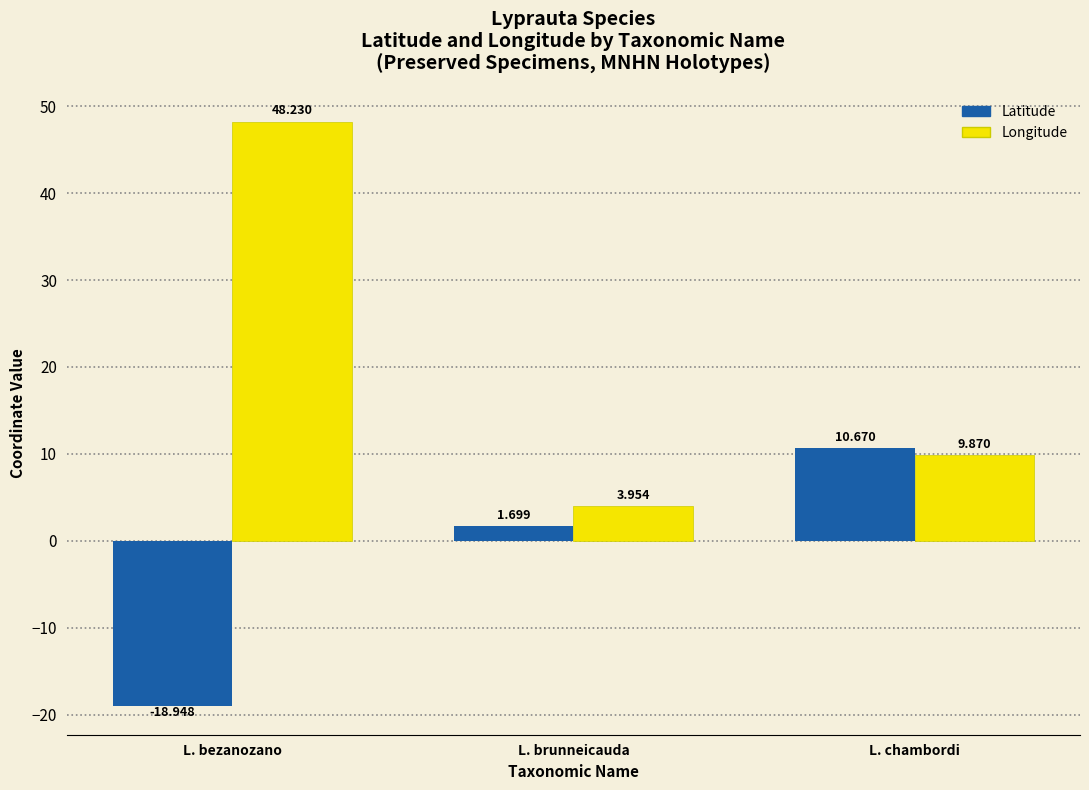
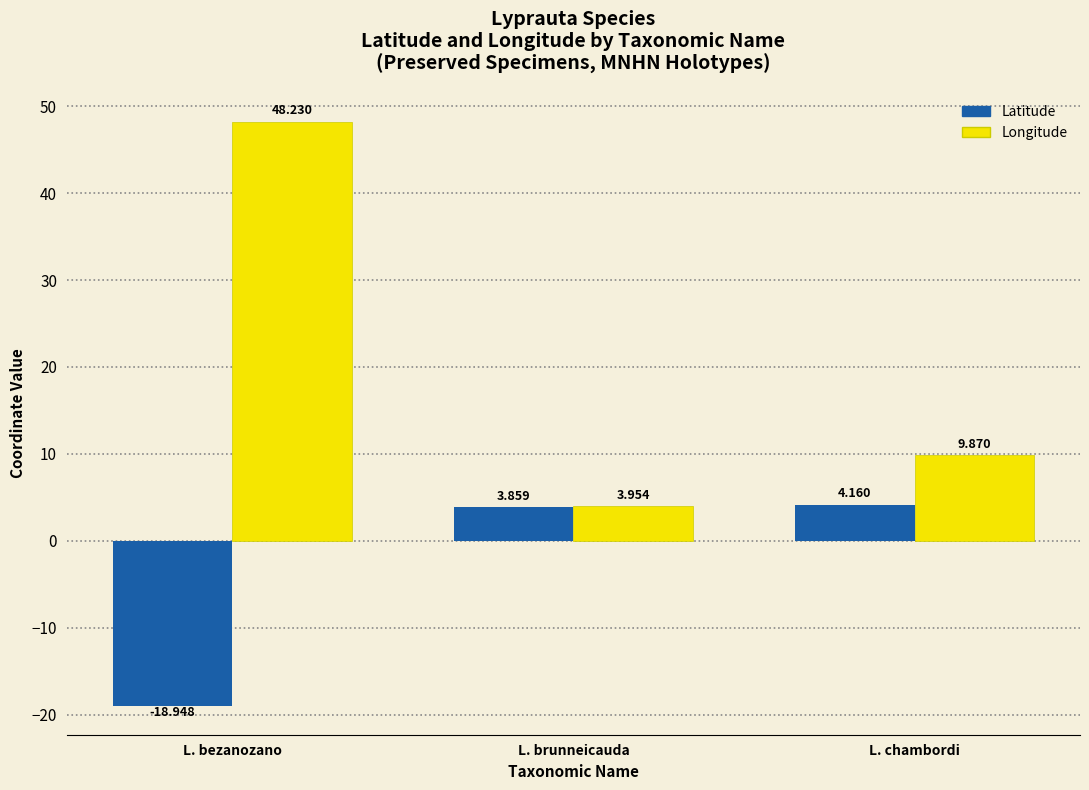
Latitude, L. brunneicauda: 1.699 -> 3.859
Latitude, L. chambordi: 10.670 -> 4.160
